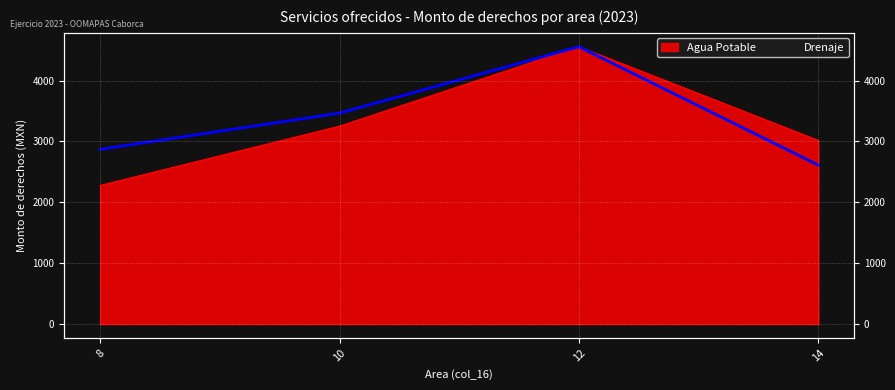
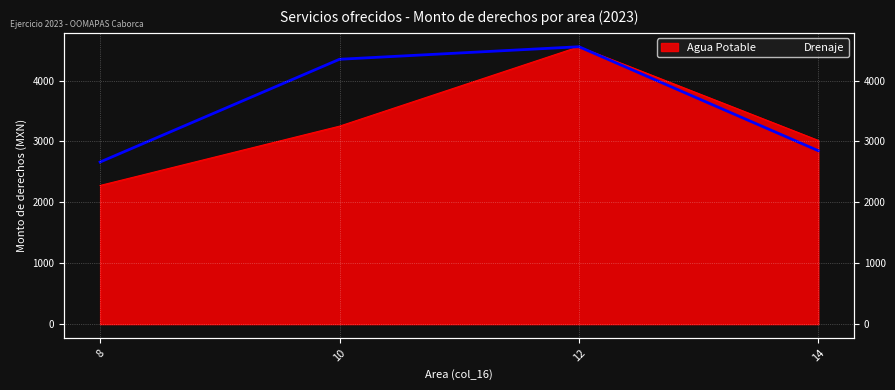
Drenaje, 8: 2900 -> 2700
Drenaje, 10: 3500 -> 4300
Drenaje, 14: 2600 -> 2800
